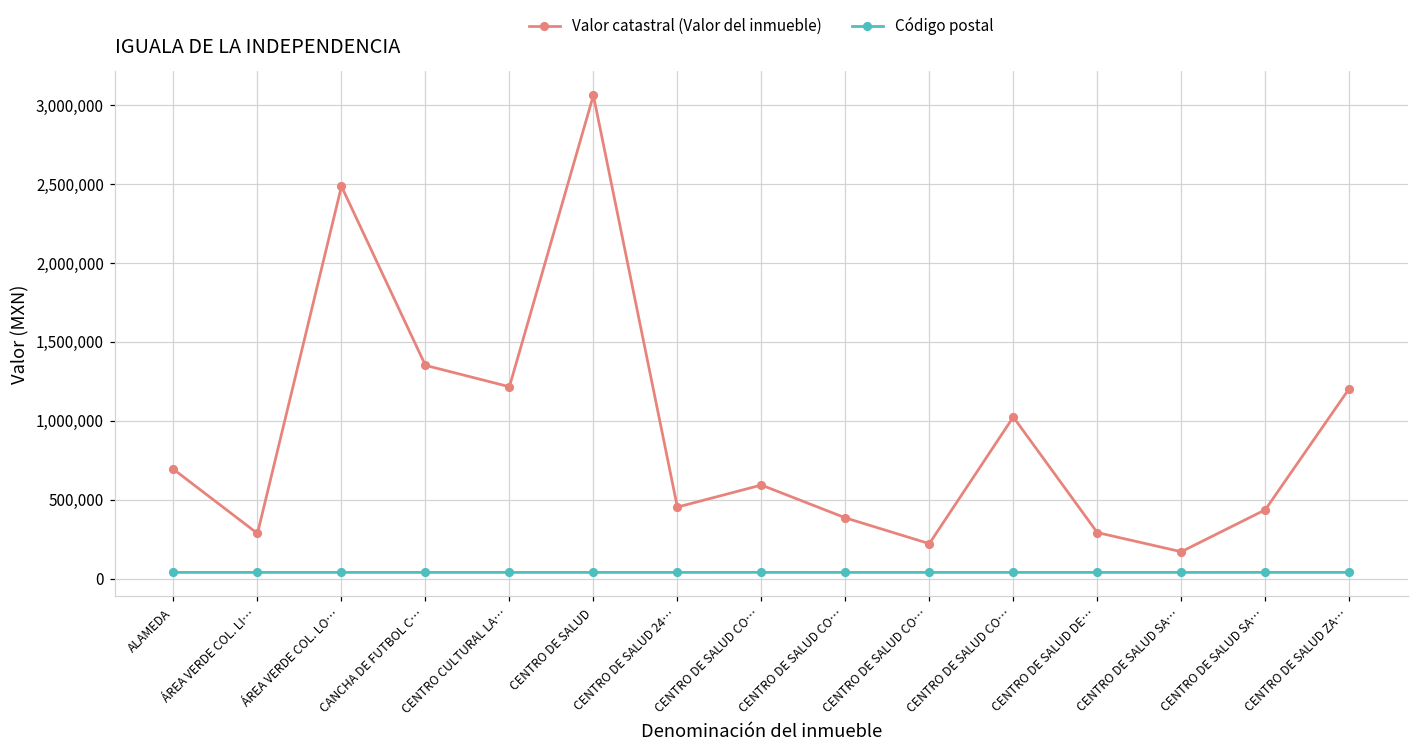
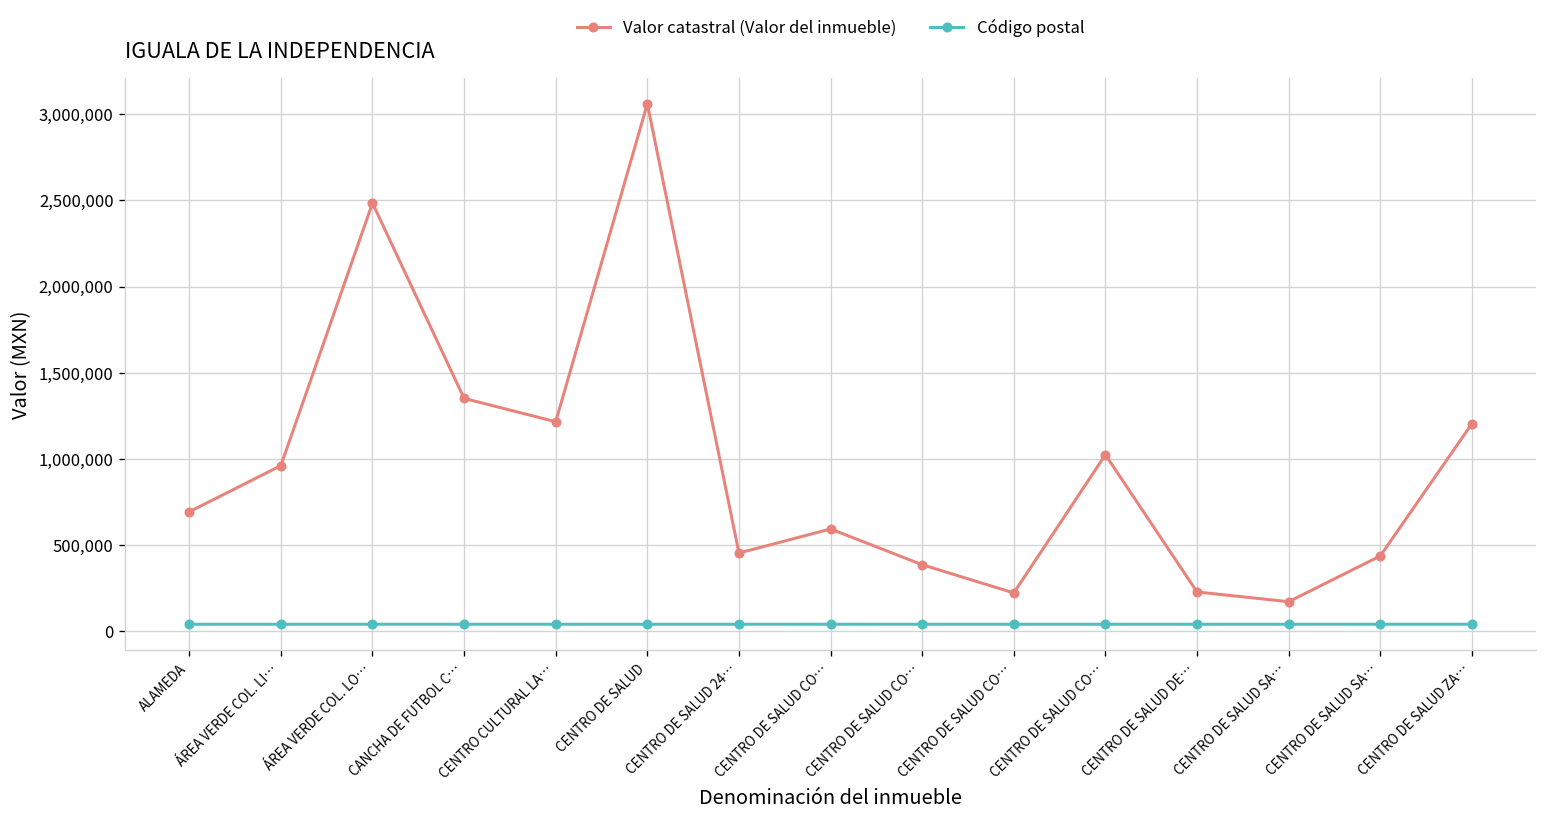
Valor catastral (Valor del inmueble), ÁREA VERDE COL. LI…: 290,000 -> 960,000
Valor catastral (Valor del inmueble), CENTRO DE SALUD DE…: 290,000 -> 230,000
